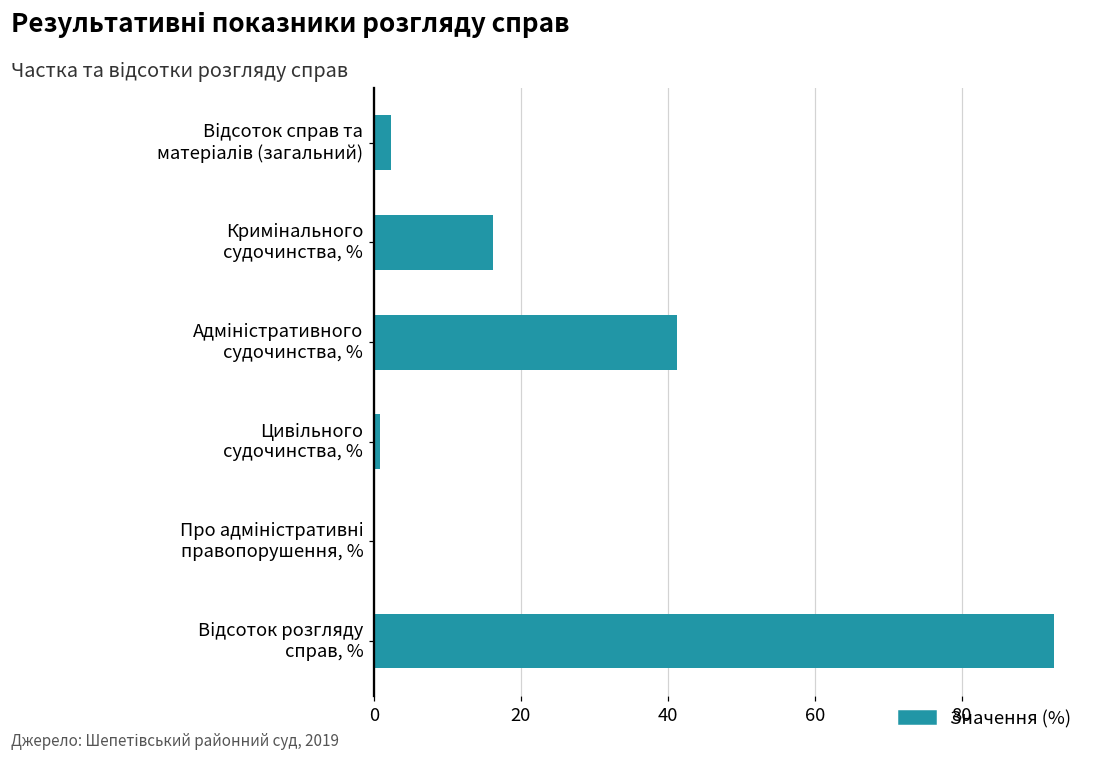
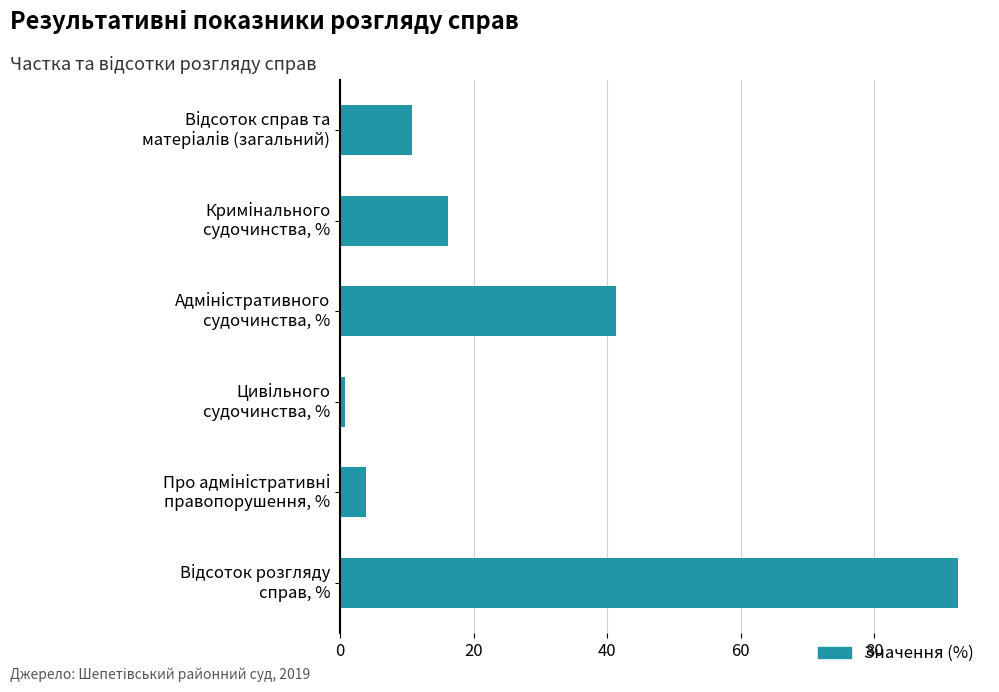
Відсоток справ та матеріалів (загальний): 2 -> 11
Про адміністративні правопорушення, %: 0 -> 4
